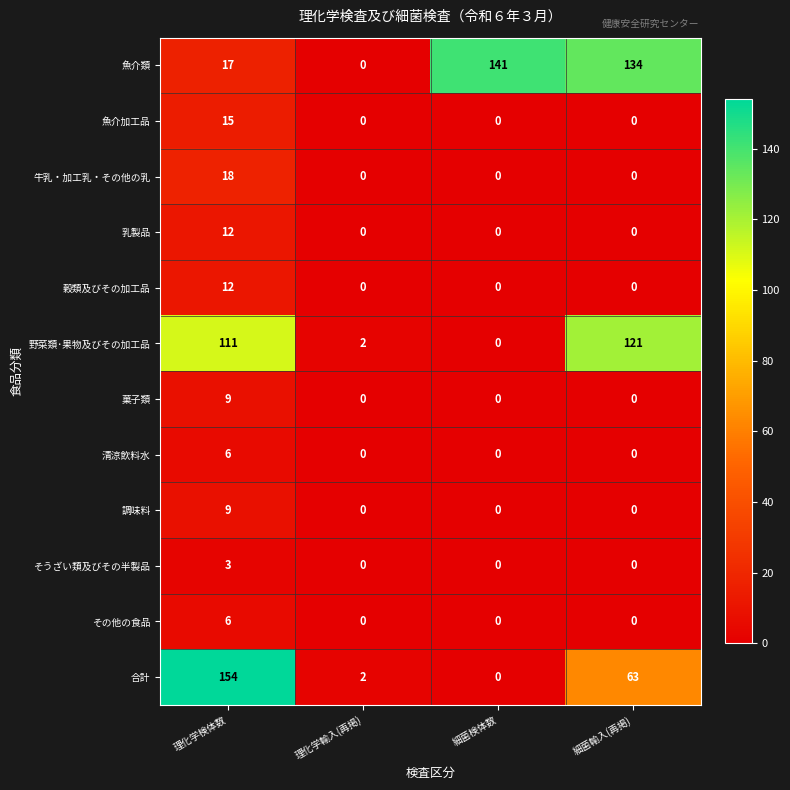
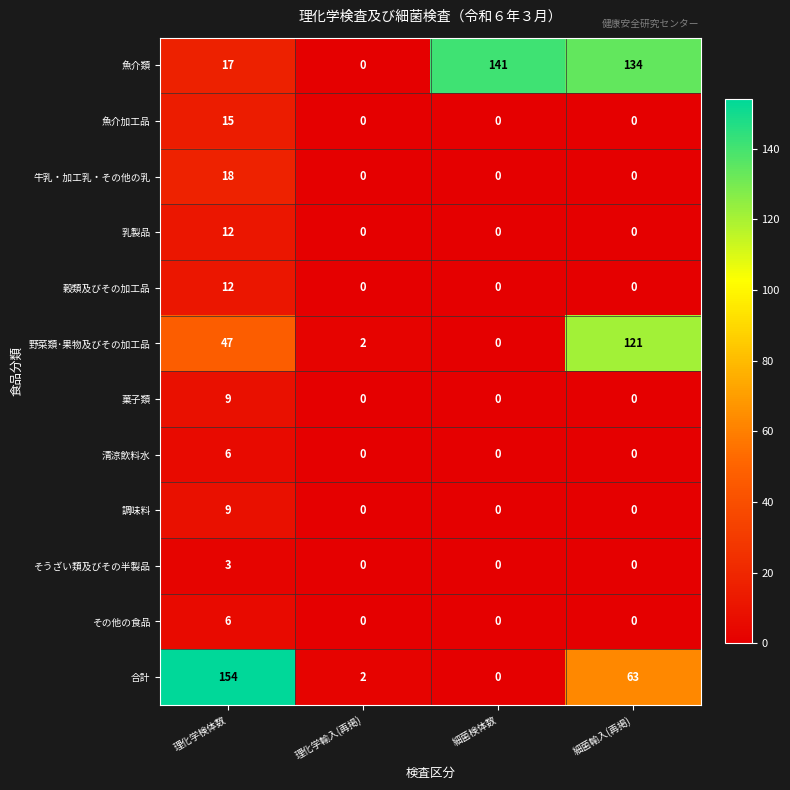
野菜類･果物及びその加工品, 理化学検体数: 111 -> 47
